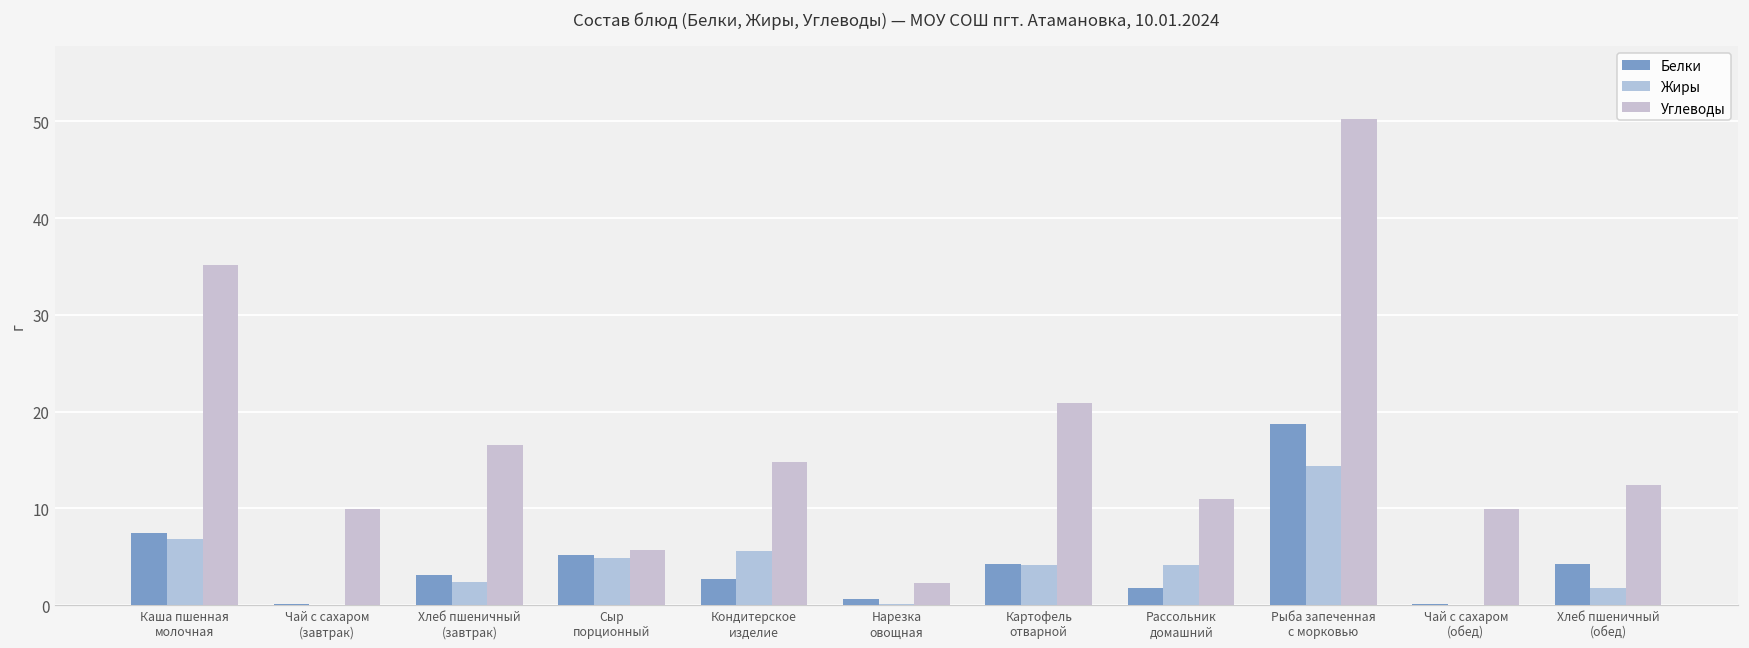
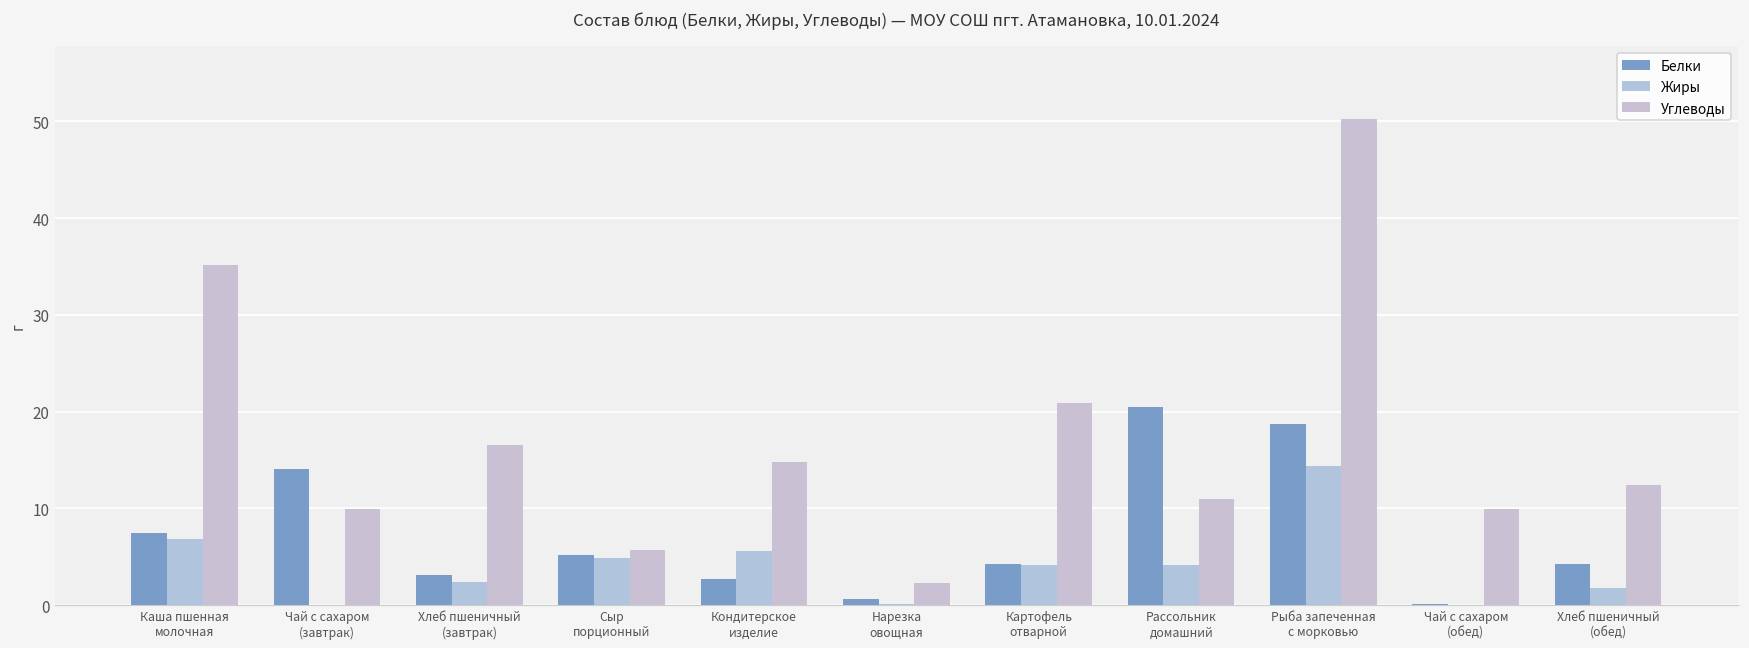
Белки, Чай с сахаром (завтрак): 0 -> 14
Белки, Рассольник домашний: 2 -> 20
